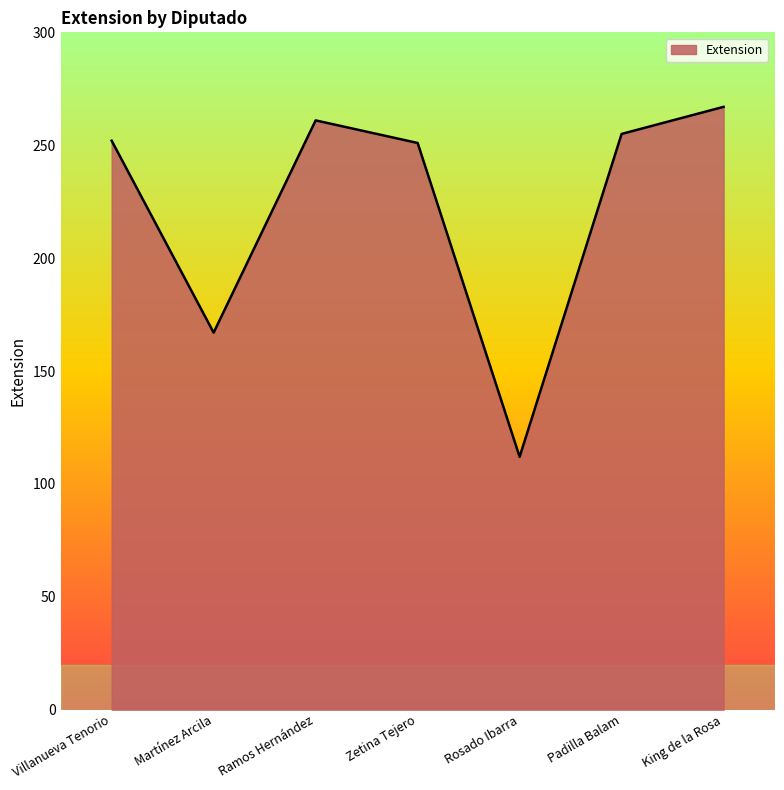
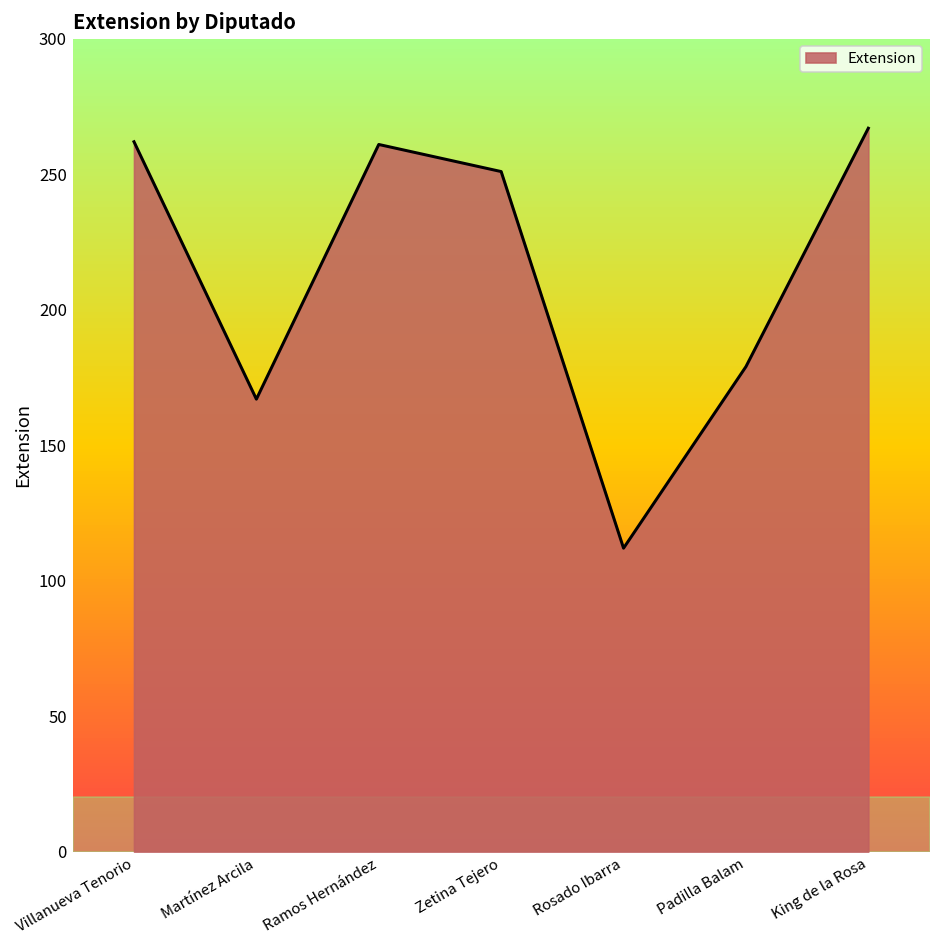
Villanueva Tenorio: 252 -> 262
Padilla Balam: 255 -> 179
